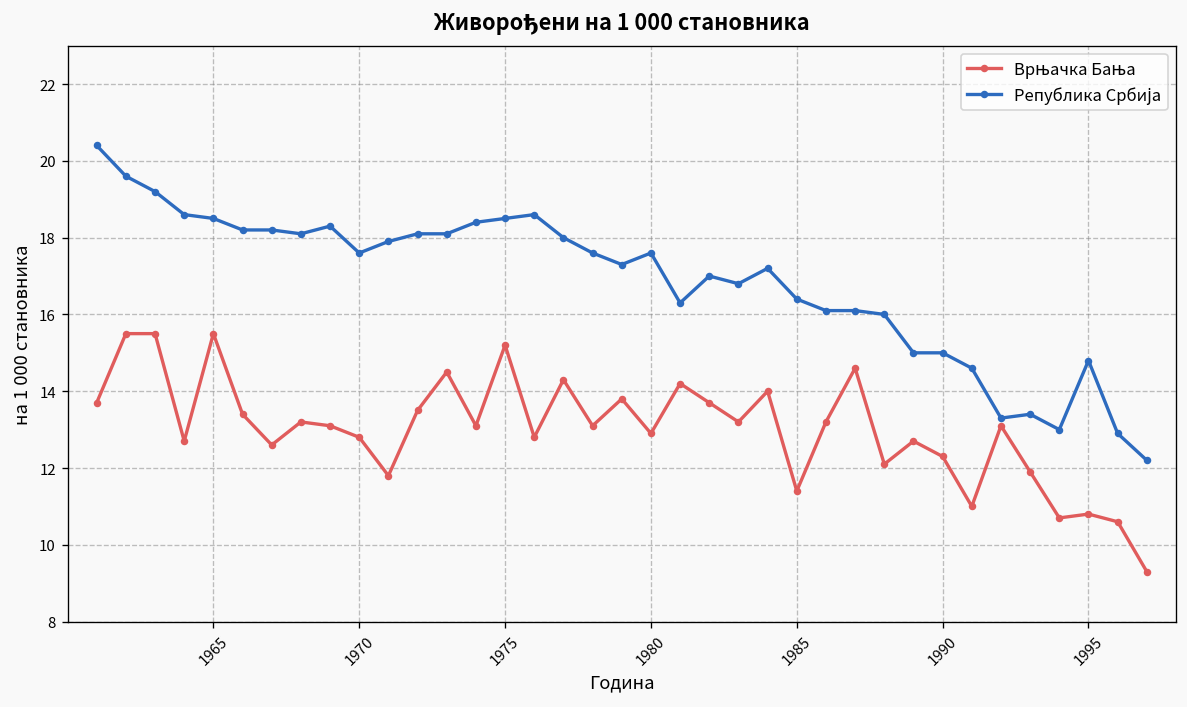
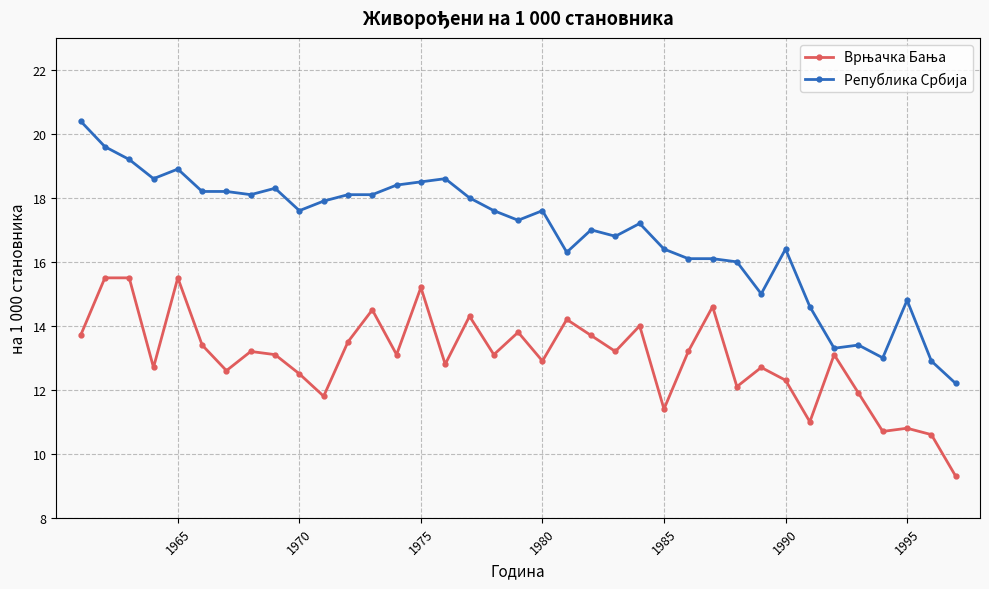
Република Србија, 1965: 18.5 -> 18.9
Врњачка Бања, 1970: 12.8 -> 12.5
Република Србија, 1990: 15.0 -> 16.4
